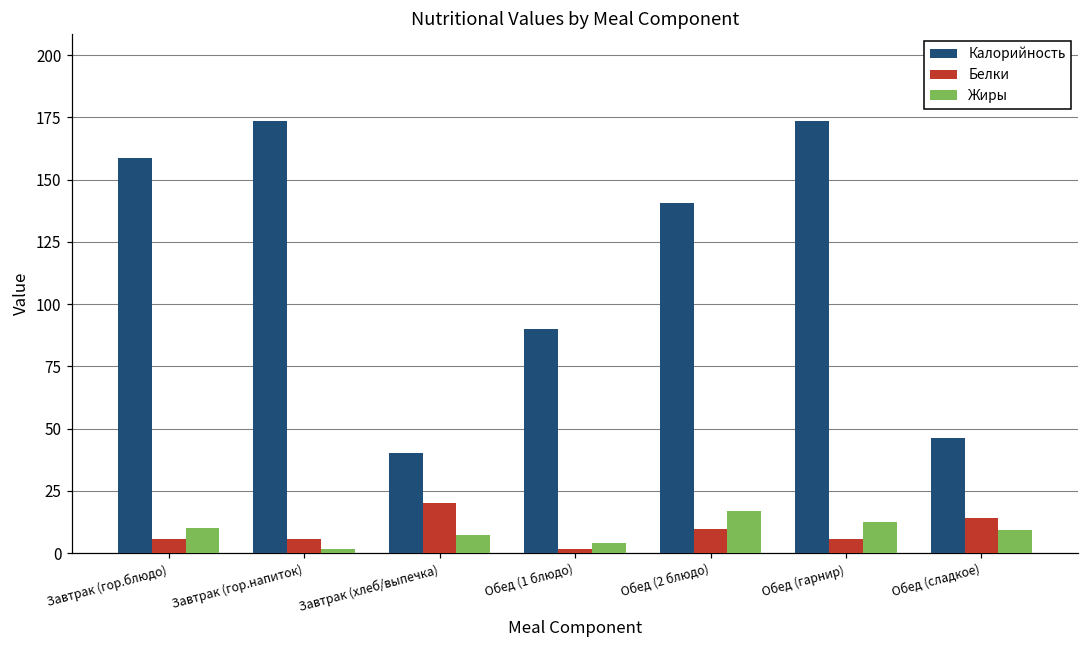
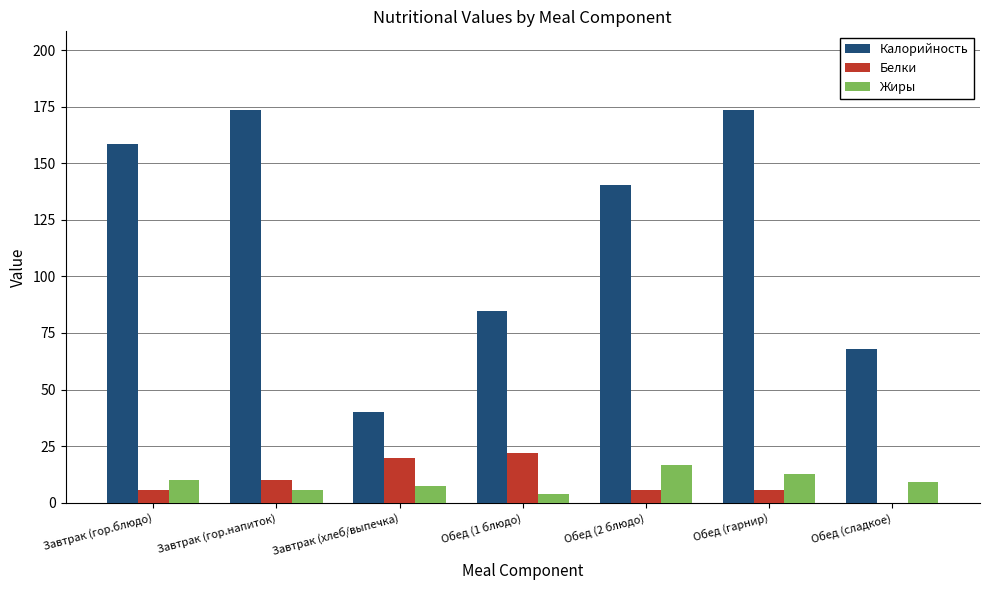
Белки, Завтрак (гор.напиток): 6 -> 10
Жиры, Завтрак (гор.напиток): 2 -> 6
Калорийность, Обед (1 блюдо): 90 -> 85
Белки, Обед (1 блюдо): 2 -> 22
Белки, Обед (2 блюдо): 10 -> 6
Калорийность, Обед (сладкое): 46 -> 68
Белки, Обед (сладкое): 14 -> 0
